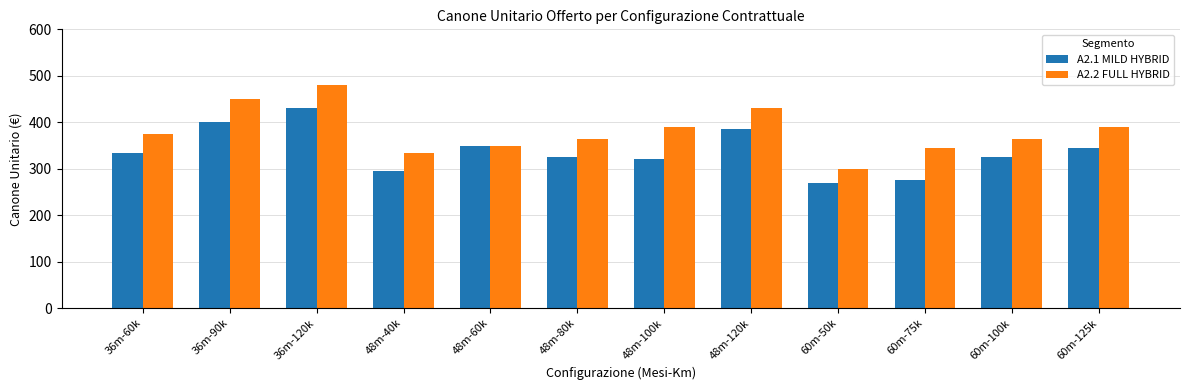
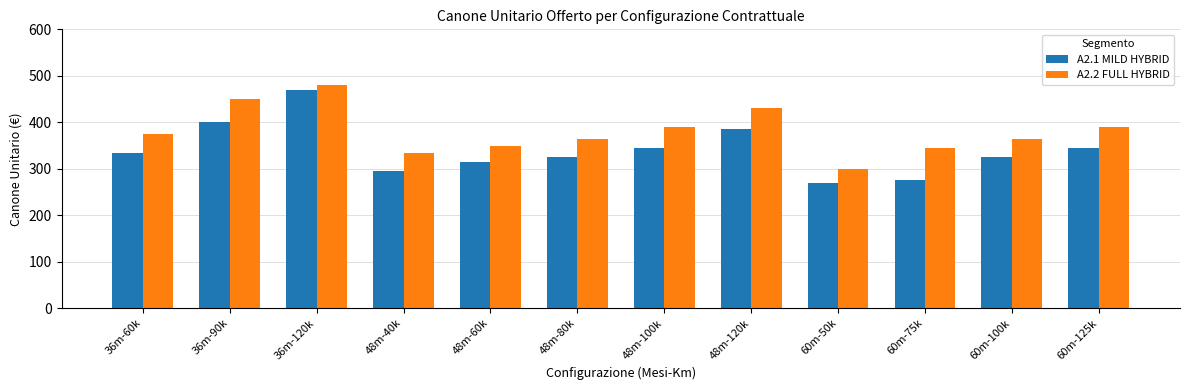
A2.1 MILD HYBRID, 36m-120k: 430 -> 470
A2.1 MILD HYBRID, 48m-60k: 350 -> 320
A2.1 MILD HYBRID, 48m-100k: 320 -> 350
